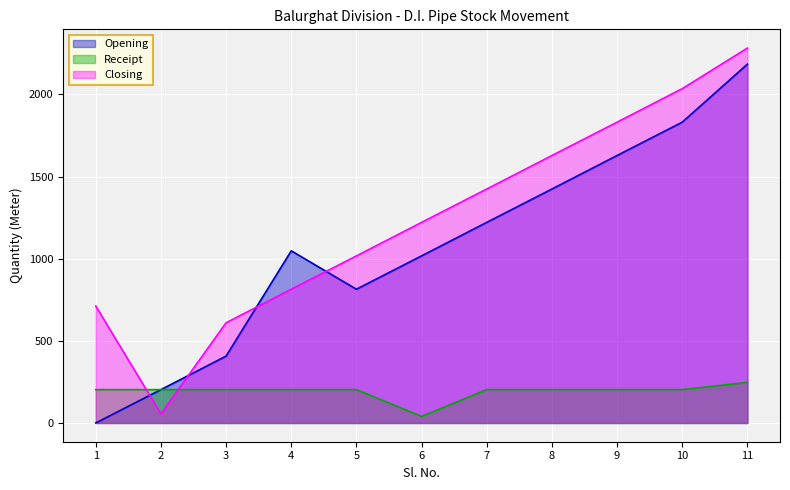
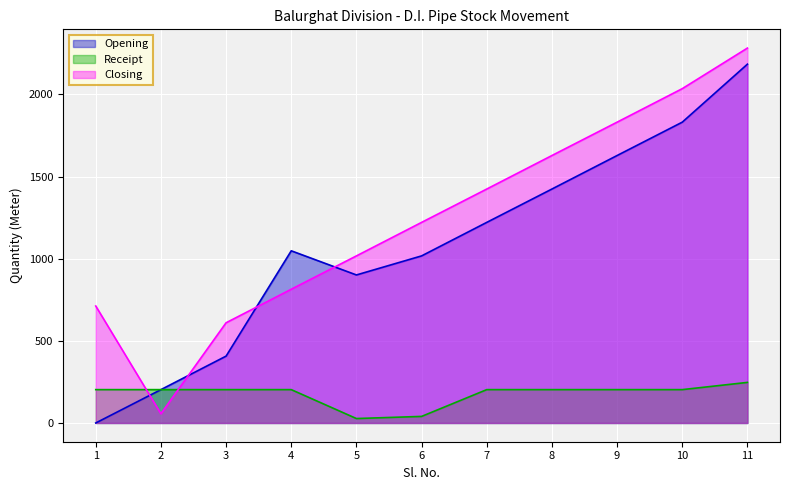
Opening, 5: 810 -> 900
Receipt, 5: 200 -> 30
